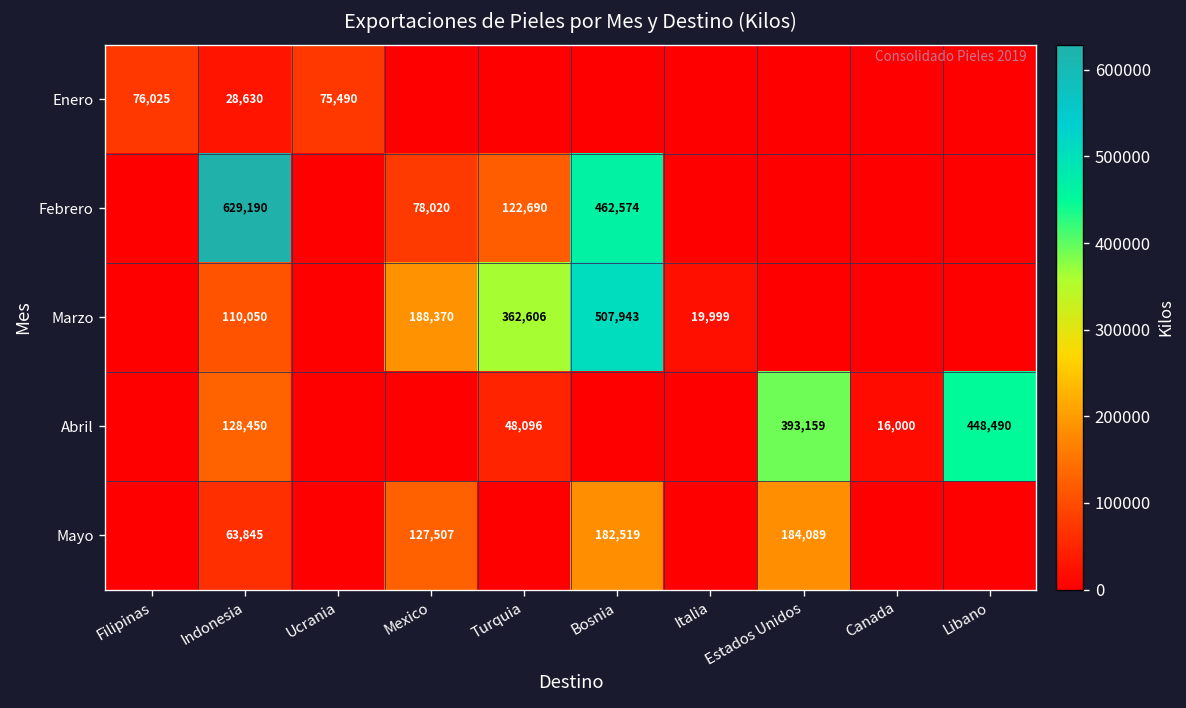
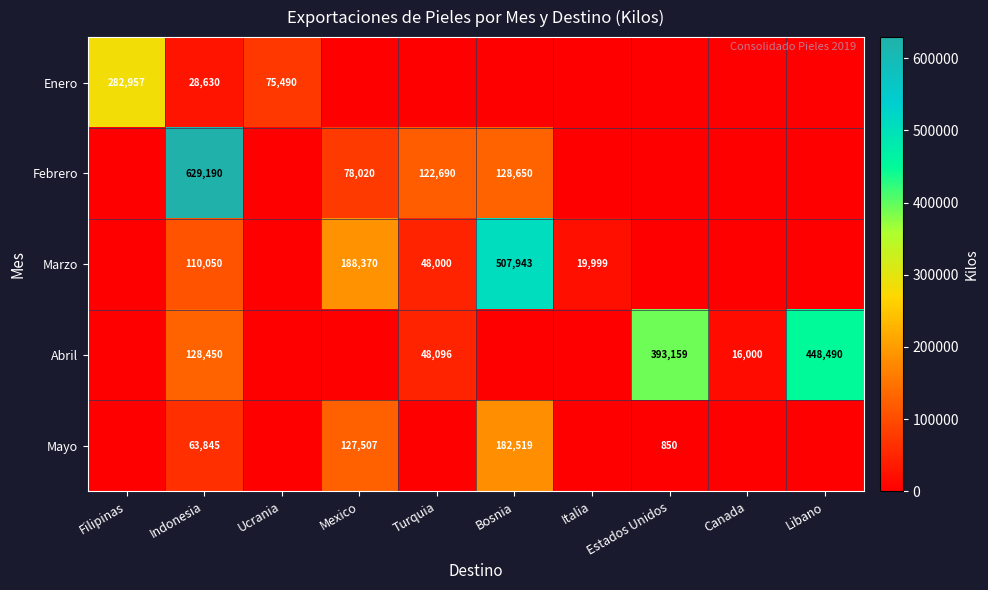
Enero, Filipinas: 76,025 -> 282,957
Febrero, Bosnia: 462,574 -> 128,650
Marzo, Turquia: 362,606 -> 48,000
Mayo, Estados Unidos: 184,089 -> 850
